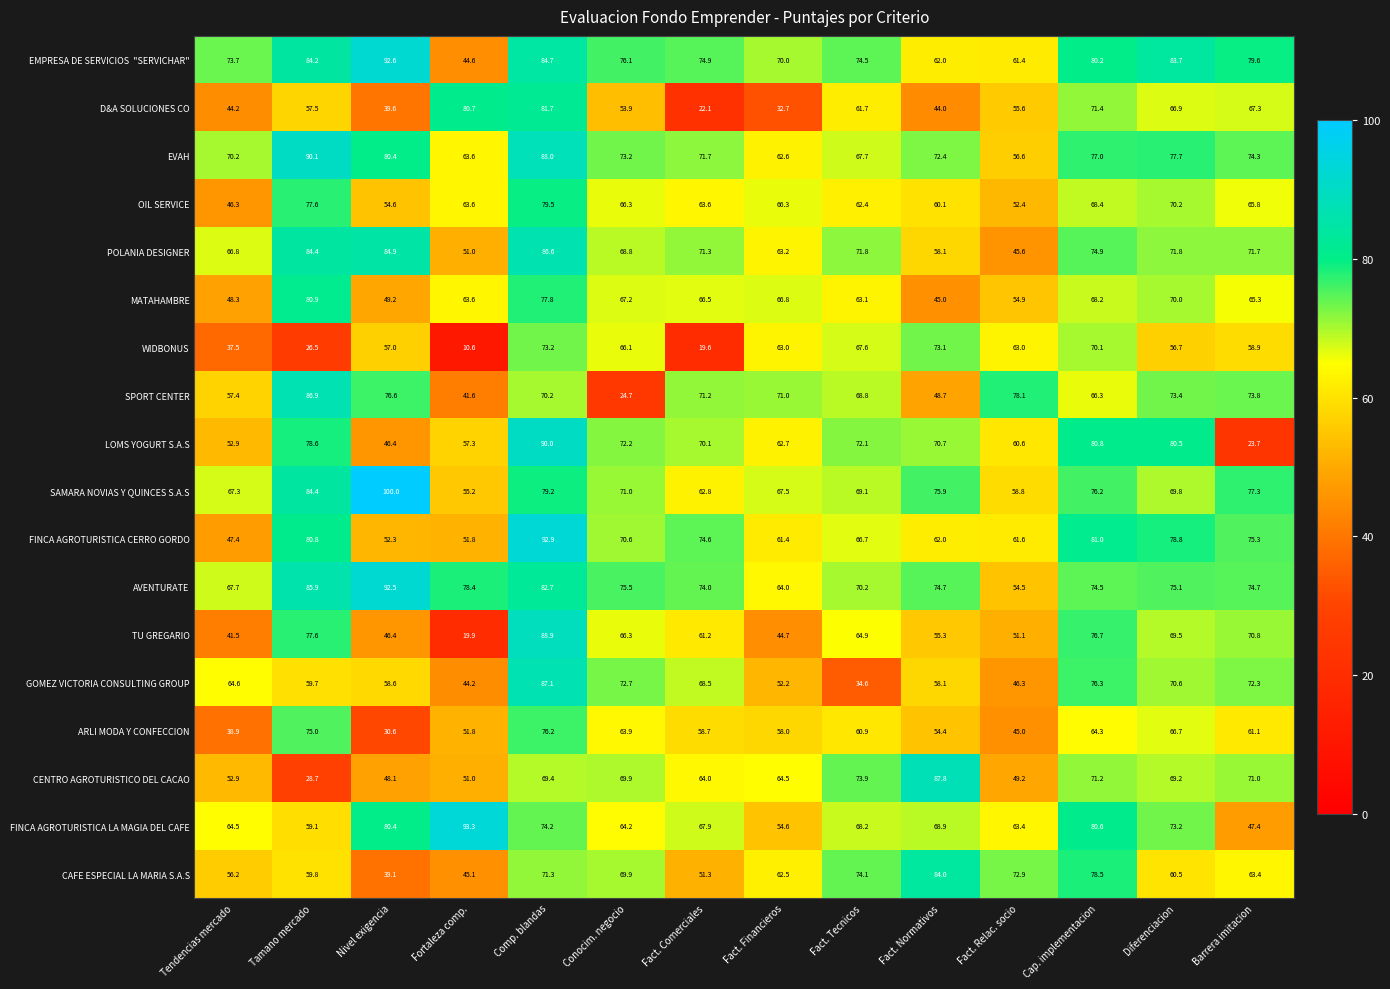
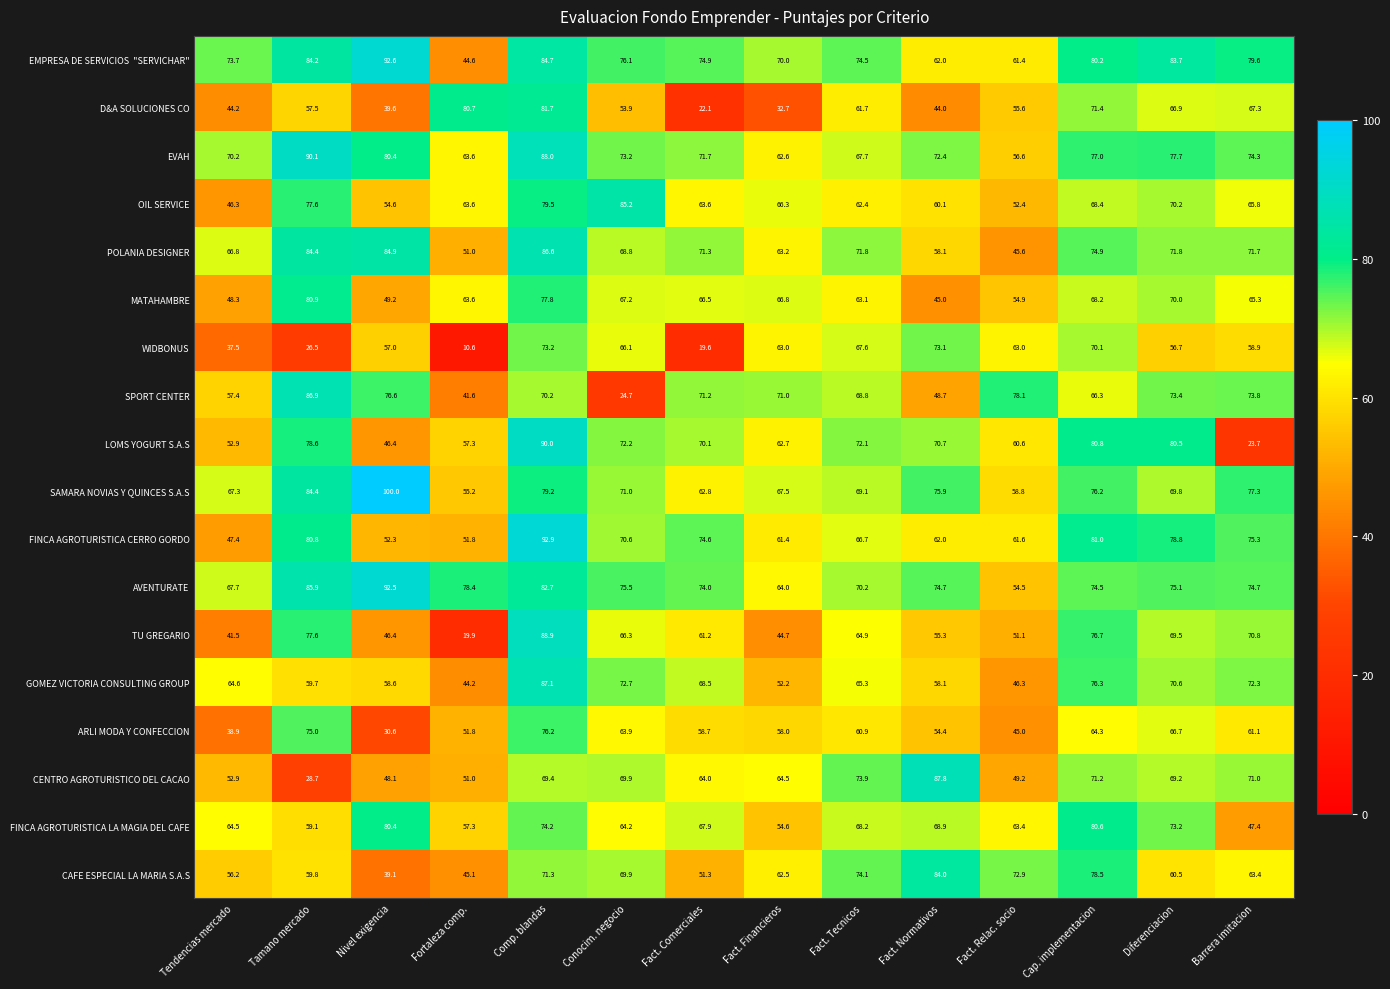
OIL SERVICE, Conocim. negocio: 66.3 -> 85.2
GOMEZ VICTORIA CONSULTING GROUP, Fact. Tecnicos: 34.6 -> 65.3
FINCA AGROTURISTICA LA MAGIA DEL CAFE, Fortaleza comp.: 93.3 -> 57.3
